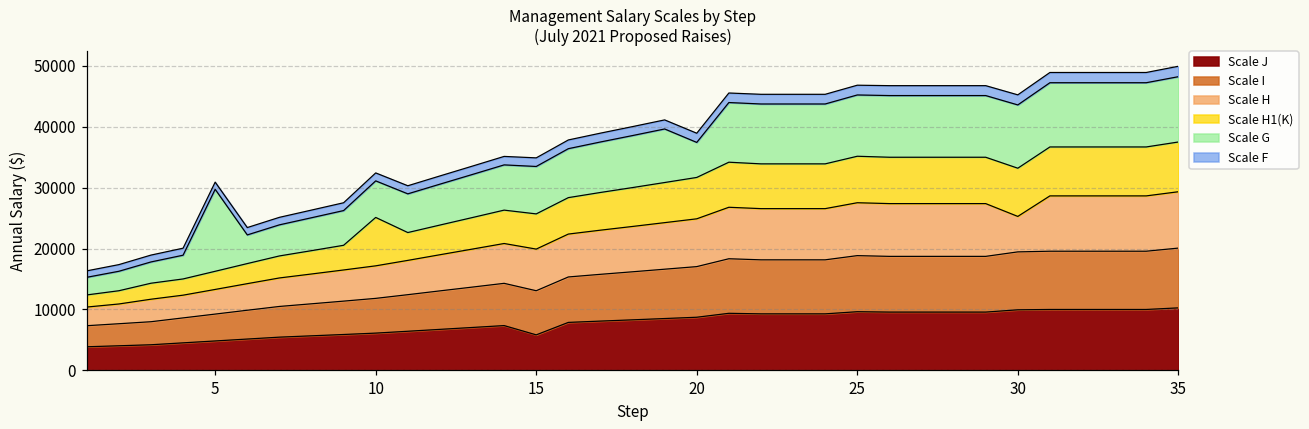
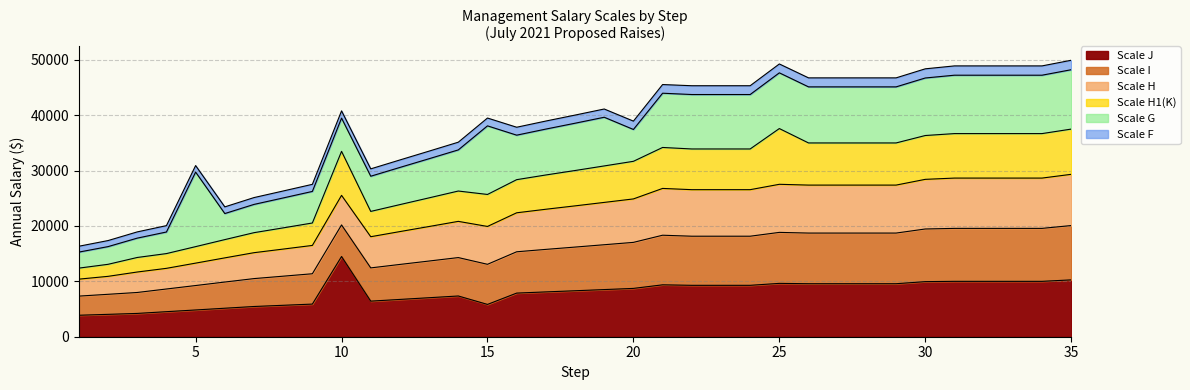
Scale J, 10: 6000 -> 14000
Scale G, 15: 8000 -> 12000
Scale H1(K), 25: 8000 -> 10000
Scale H, 30: 6000 -> 9000
